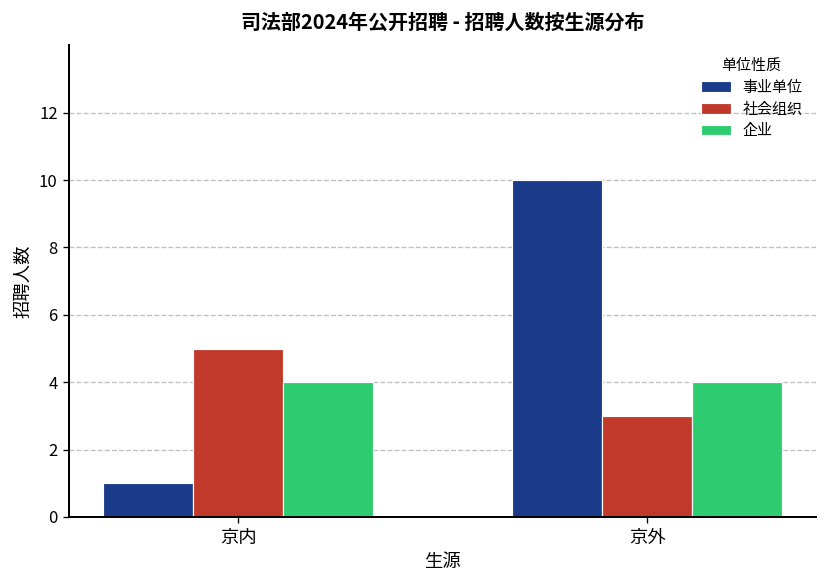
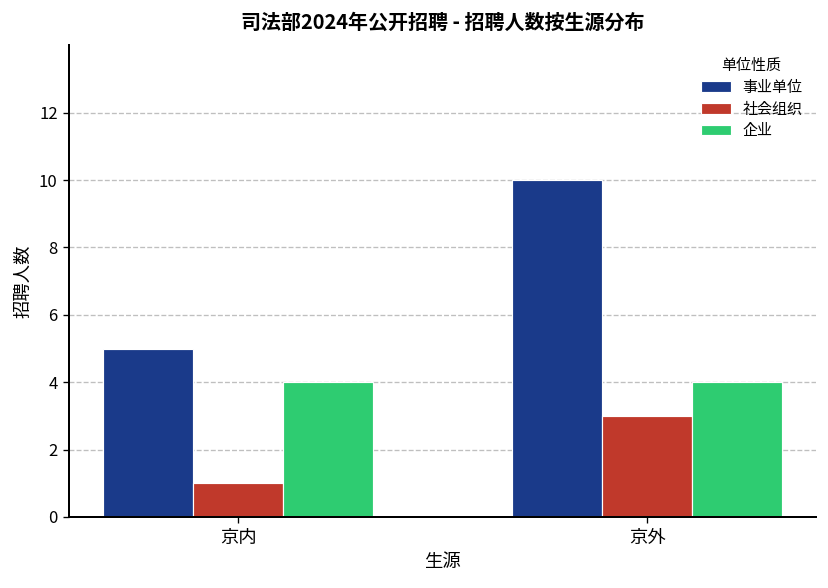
事业单位, 京内: 1 -> 5
社会组织, 京内: 5 -> 1
